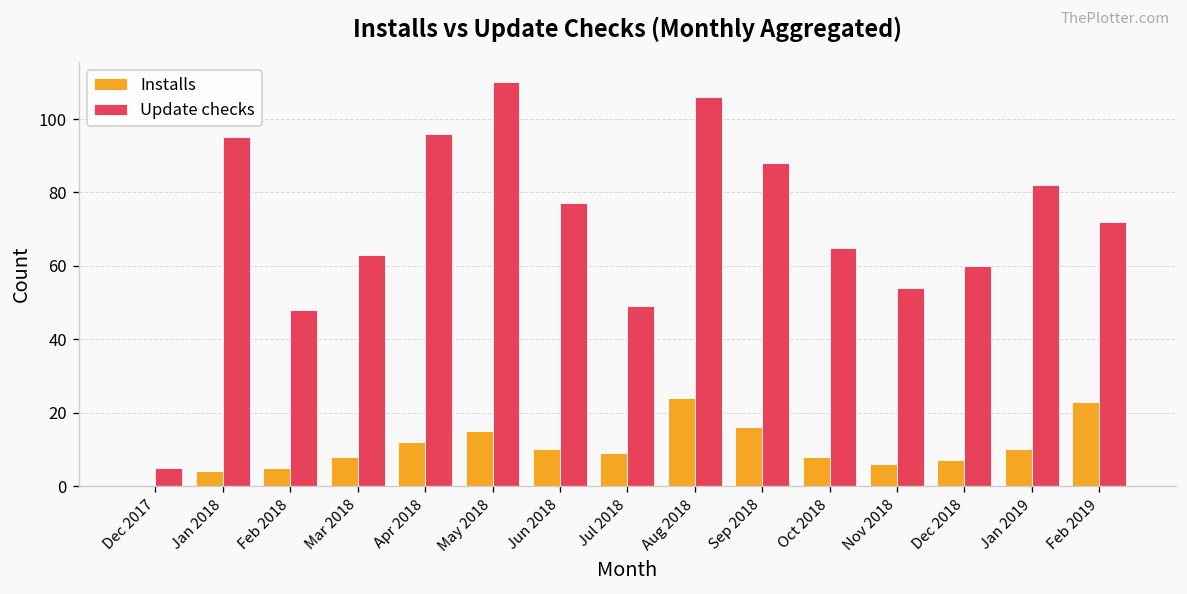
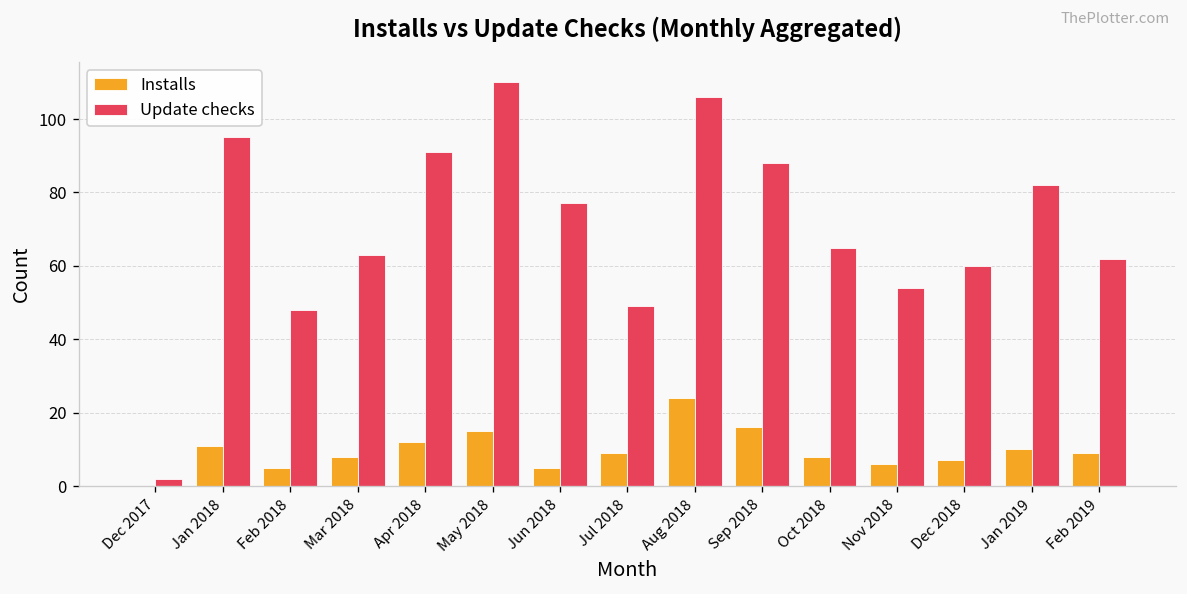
Update checks, Dec 2017: 5 -> 2
Installs, Jan 2018: 4 -> 11
Update checks, Apr 2018: 96 -> 91
Installs, Jun 2018: 10 -> 5
Installs, Feb 2019: 23 -> 9
Update checks, Feb 2019: 72 -> 62
